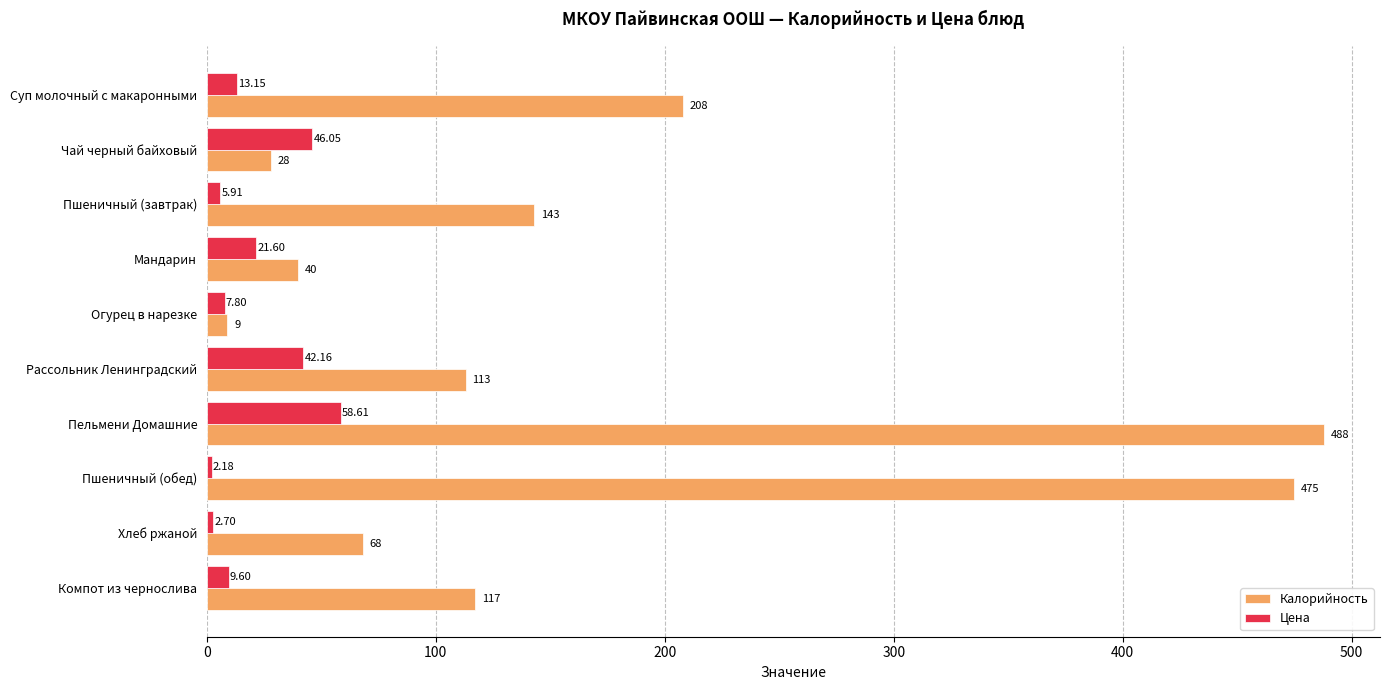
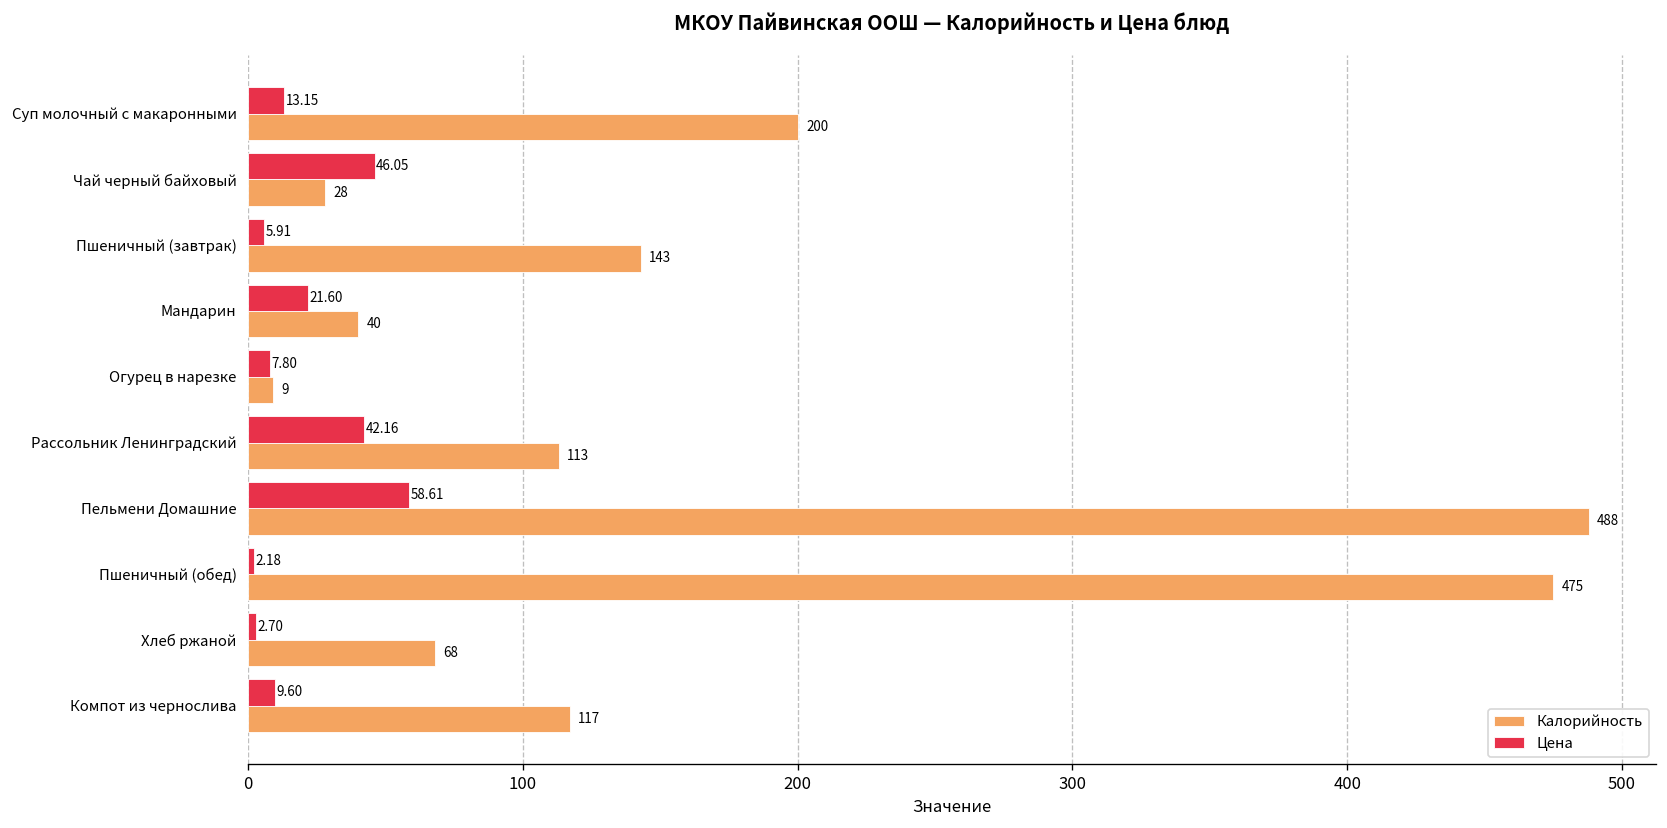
Калорийность, Суп молочный с макаронными: 208 -> 200
